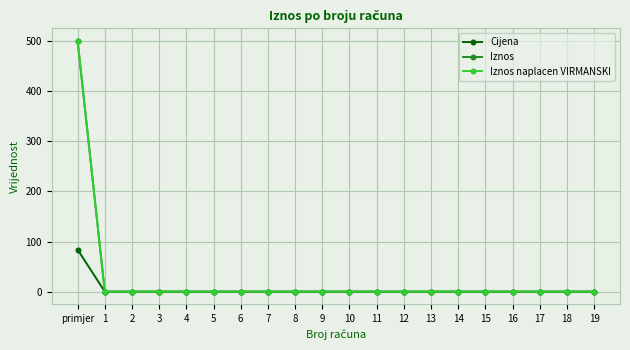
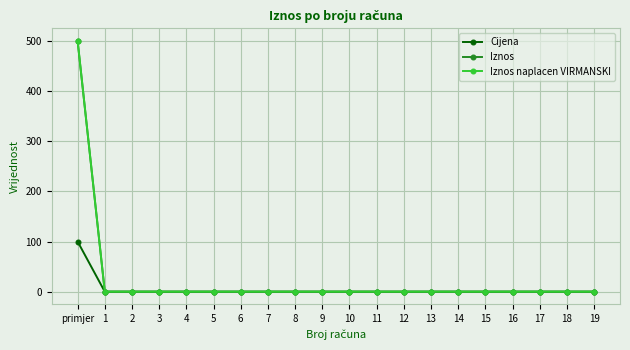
Cijena, primjer: 80 -> 100
